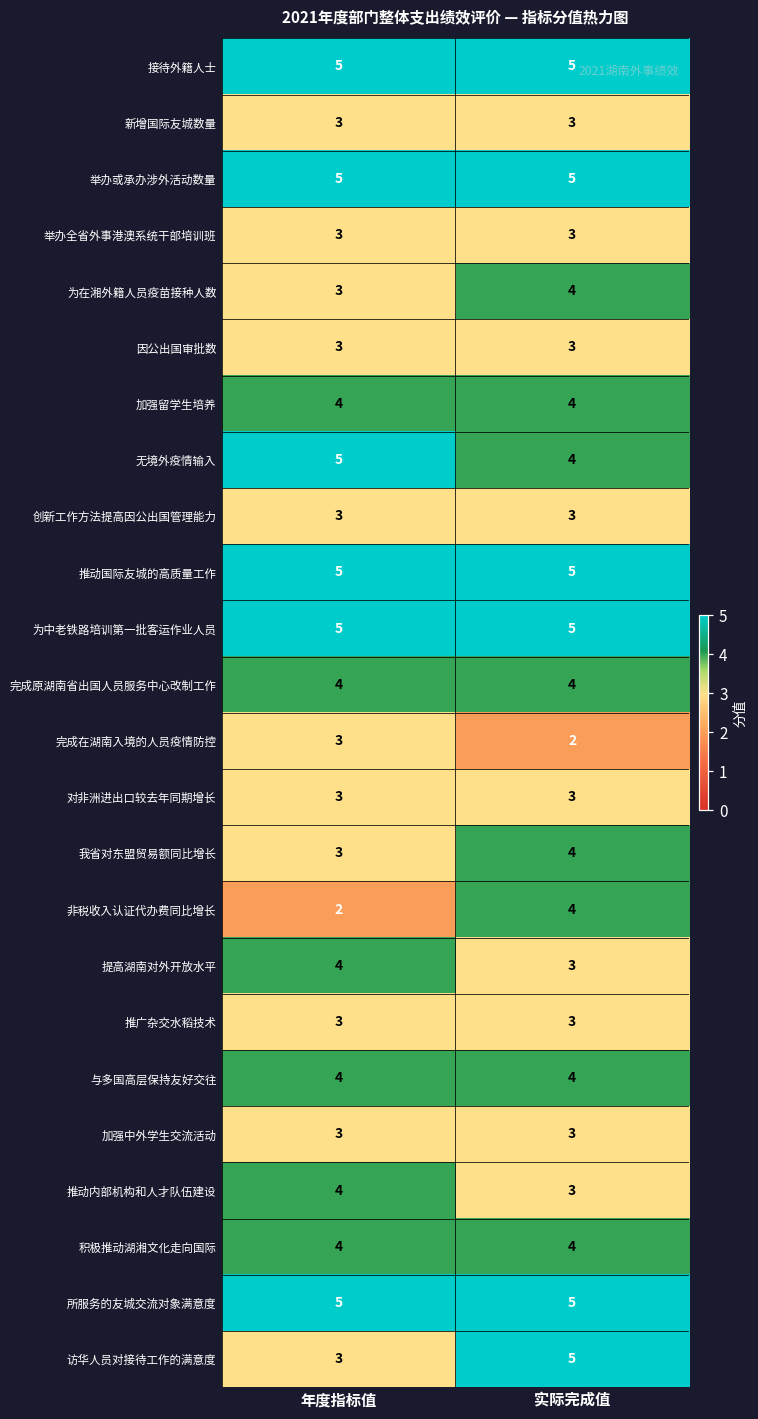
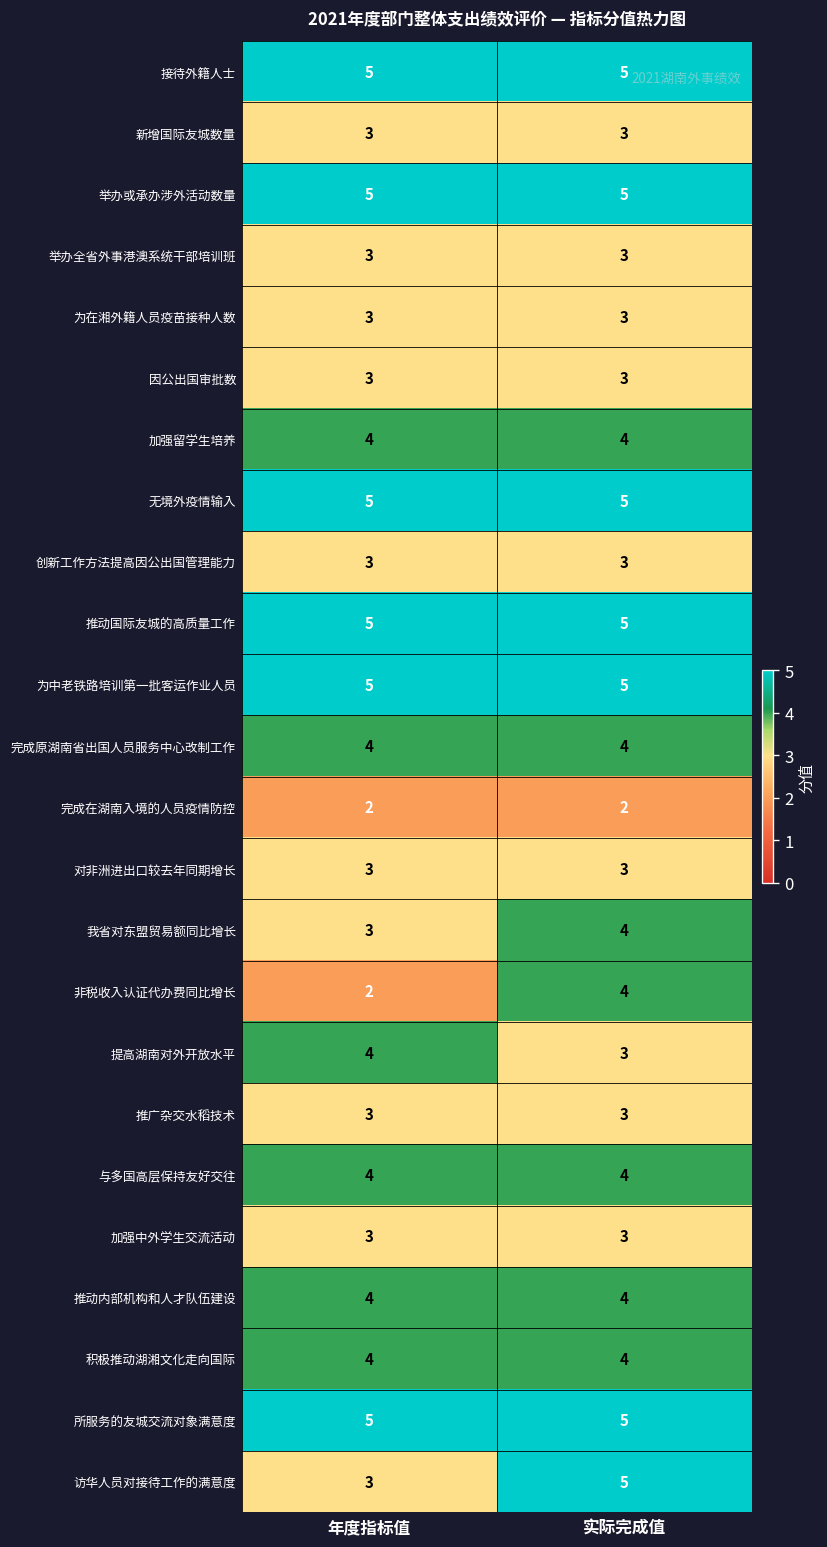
为在湘外籍人员疫苗接种人数, 实际完成值: 4 -> 3
无境外疫情输入, 实际完成值: 4 -> 5
完成在湖南入境的人员疫情防控, 年度指标值: 3 -> 2
推动内部机构和人才队伍建设, 实际完成值: 3 -> 4
